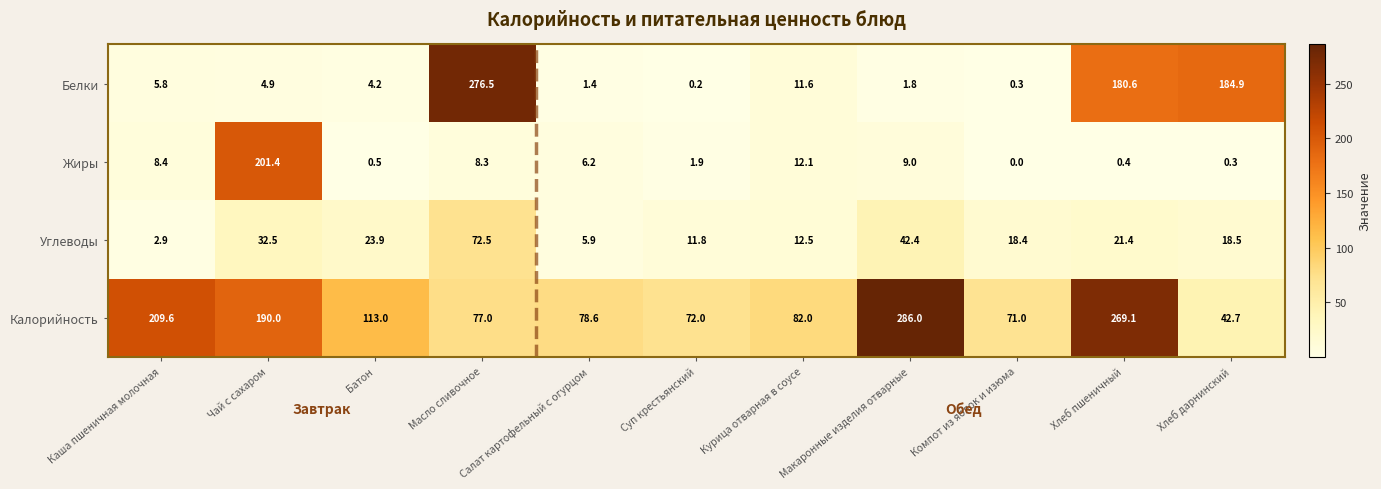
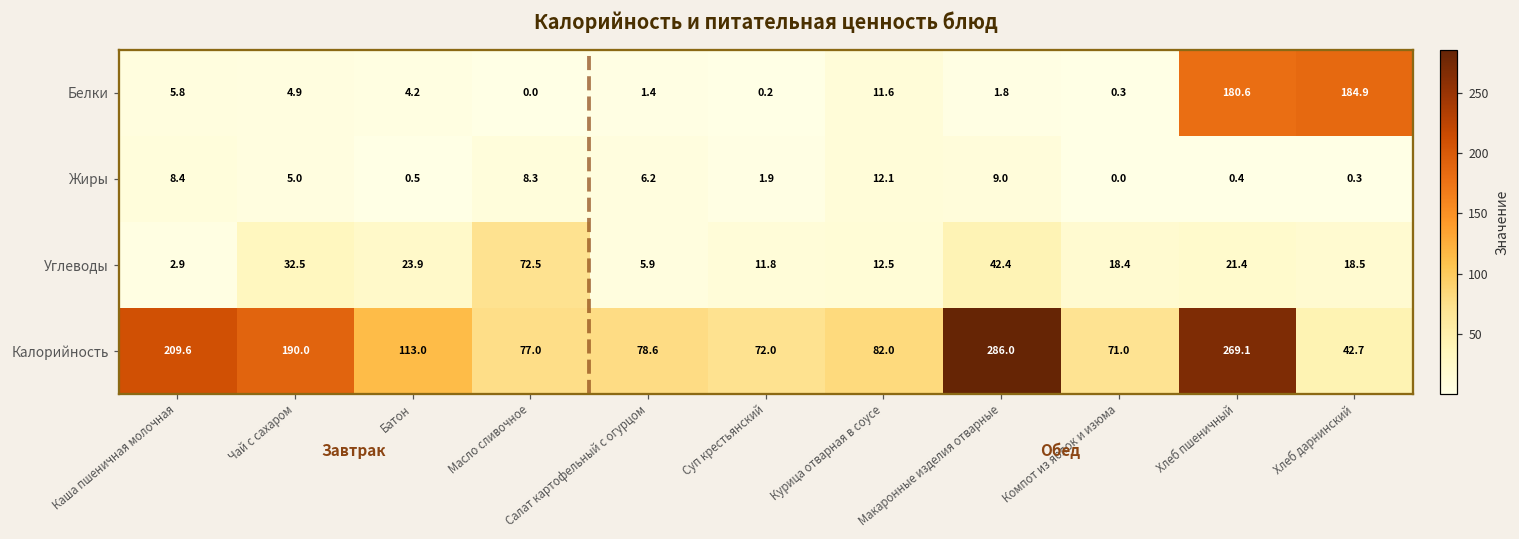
Белки, Масло сливочное: 276.5 -> 0.0
Жиры, Чай с сахаром: 201.4 -> 5.0
